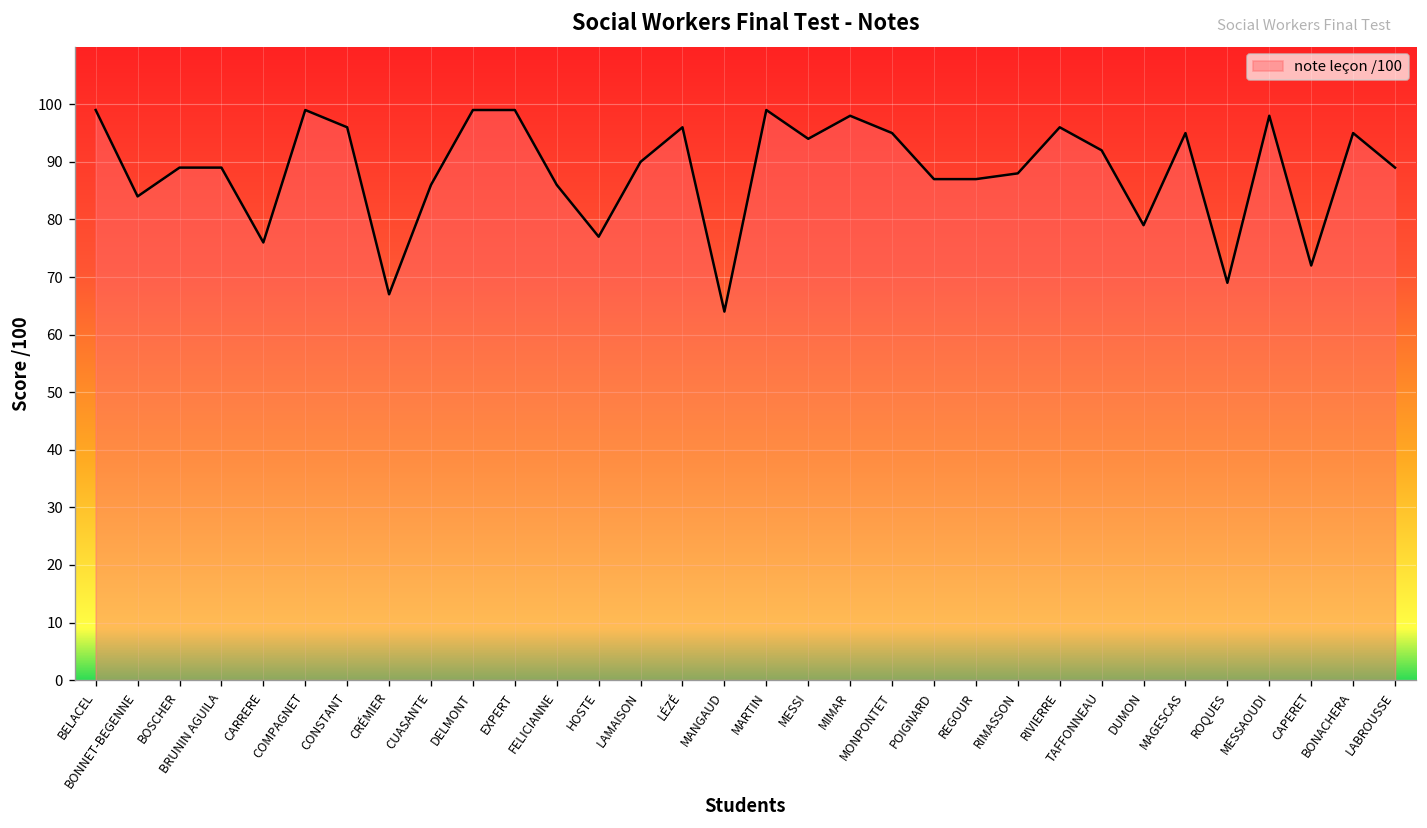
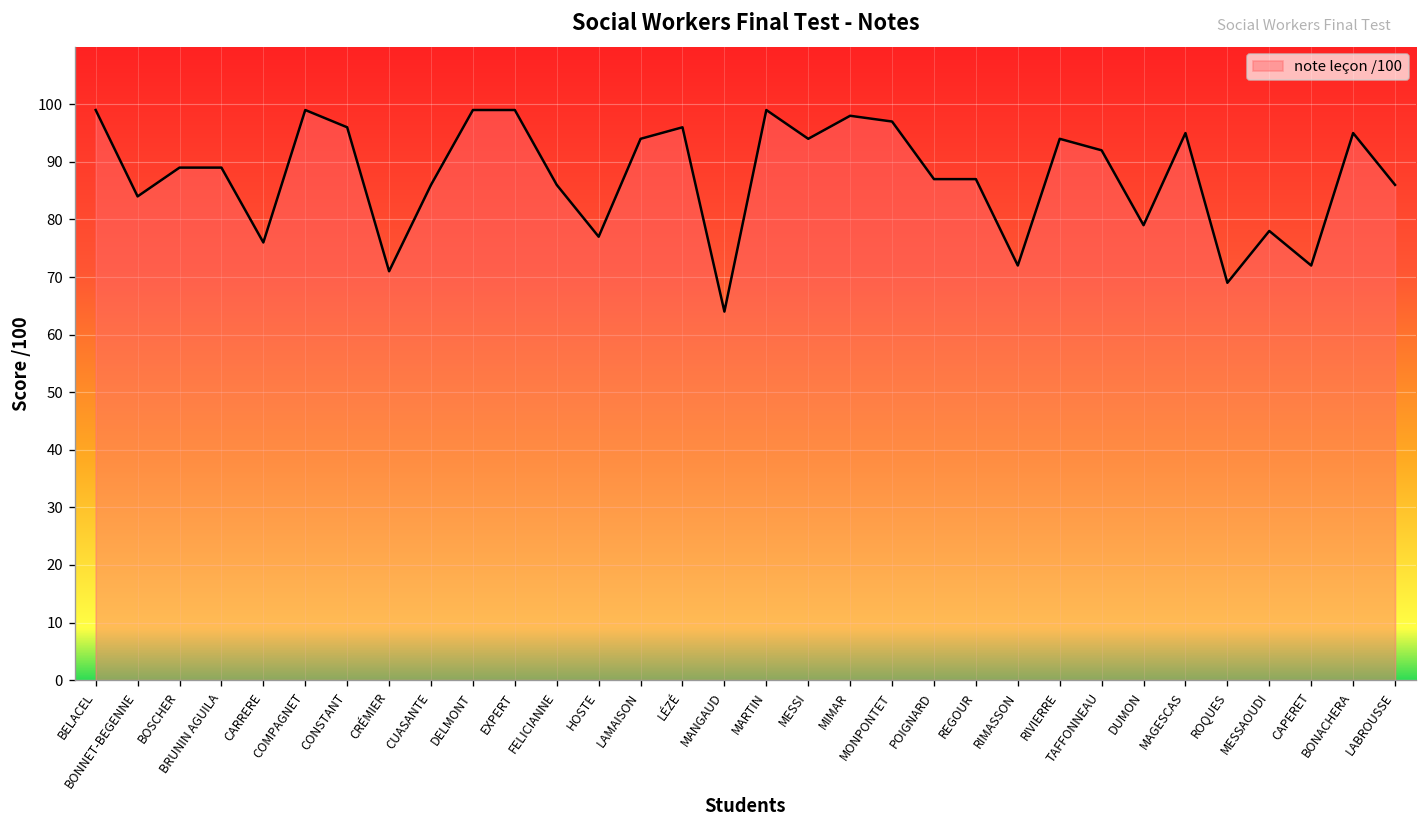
CRÉMIER: 67 -> 71
LAMAISON: 90 -> 94
MONPONTET: 95 -> 97
RIMASSON: 88 -> 72
RIVIERRE: 96 -> 94
MESSAOUDI: 98 -> 78
LABROUSSE: 89 -> 86
